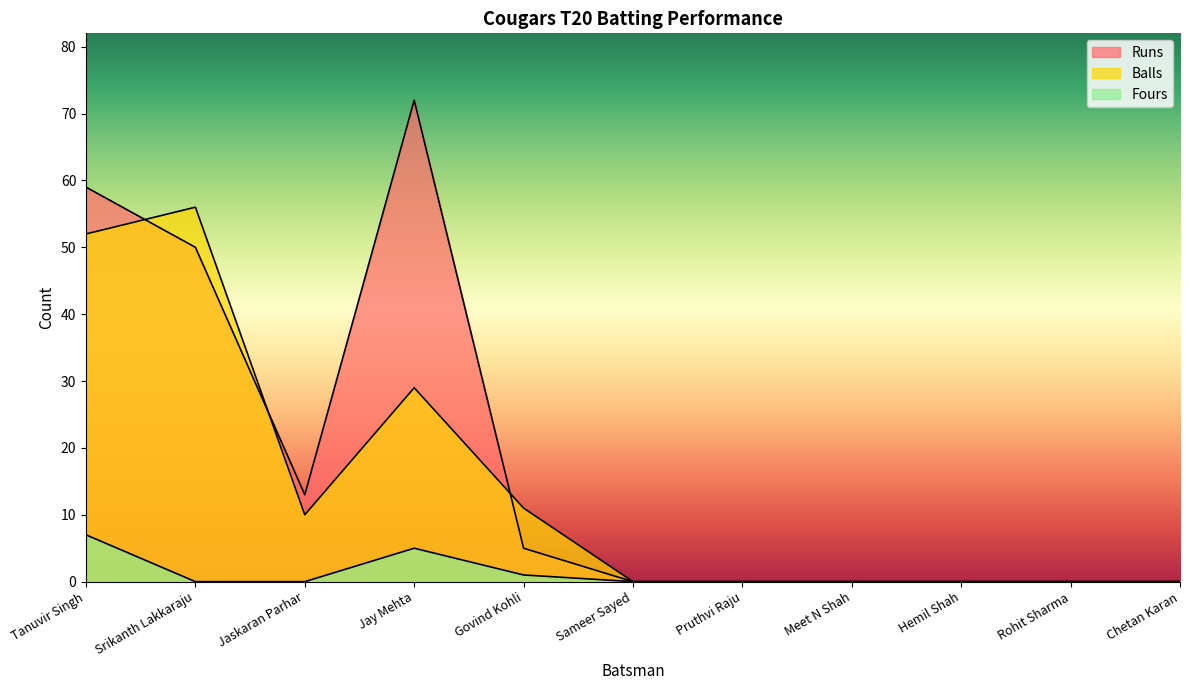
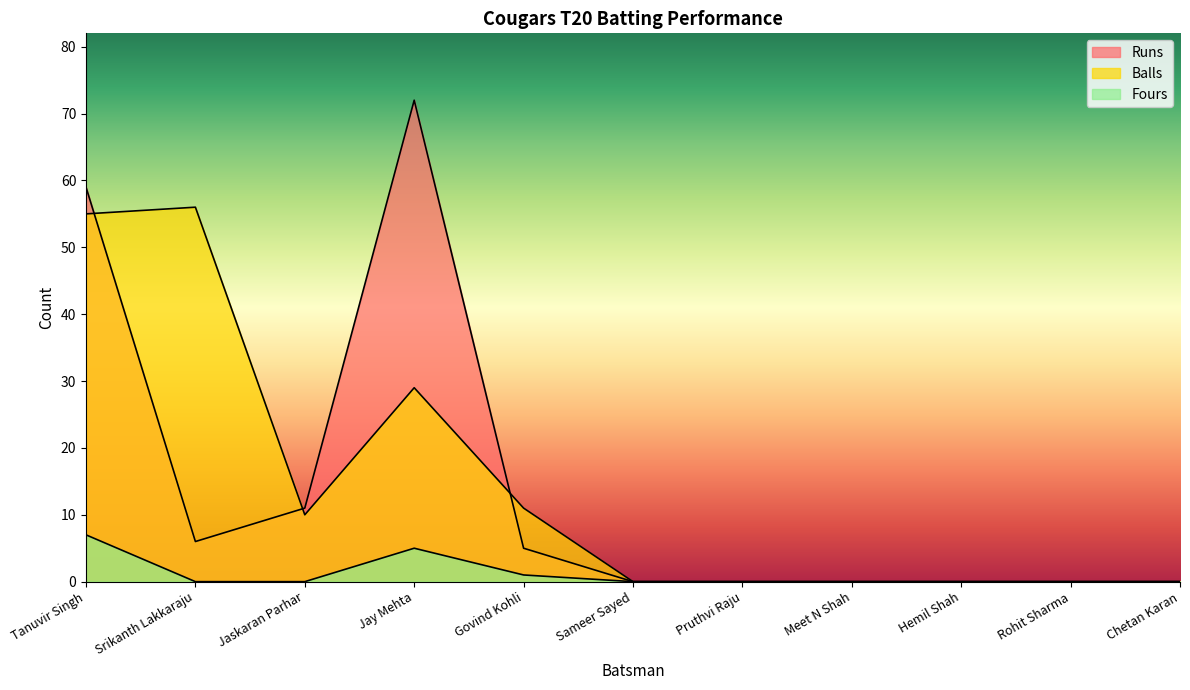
Balls, Tanuvir Singh: 52 -> 55
Runs, Srikanth Lakkaraju: 50 -> 6
Runs, Jaskaran Parhar: 13 -> 11
